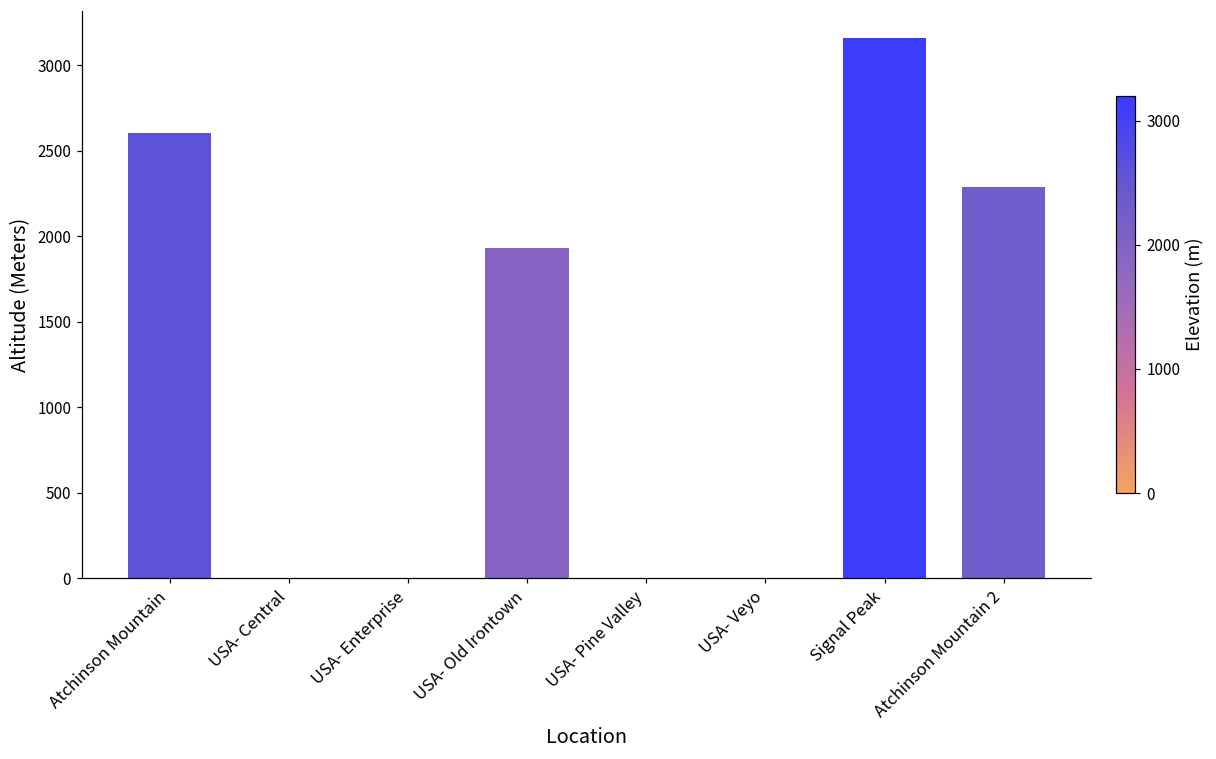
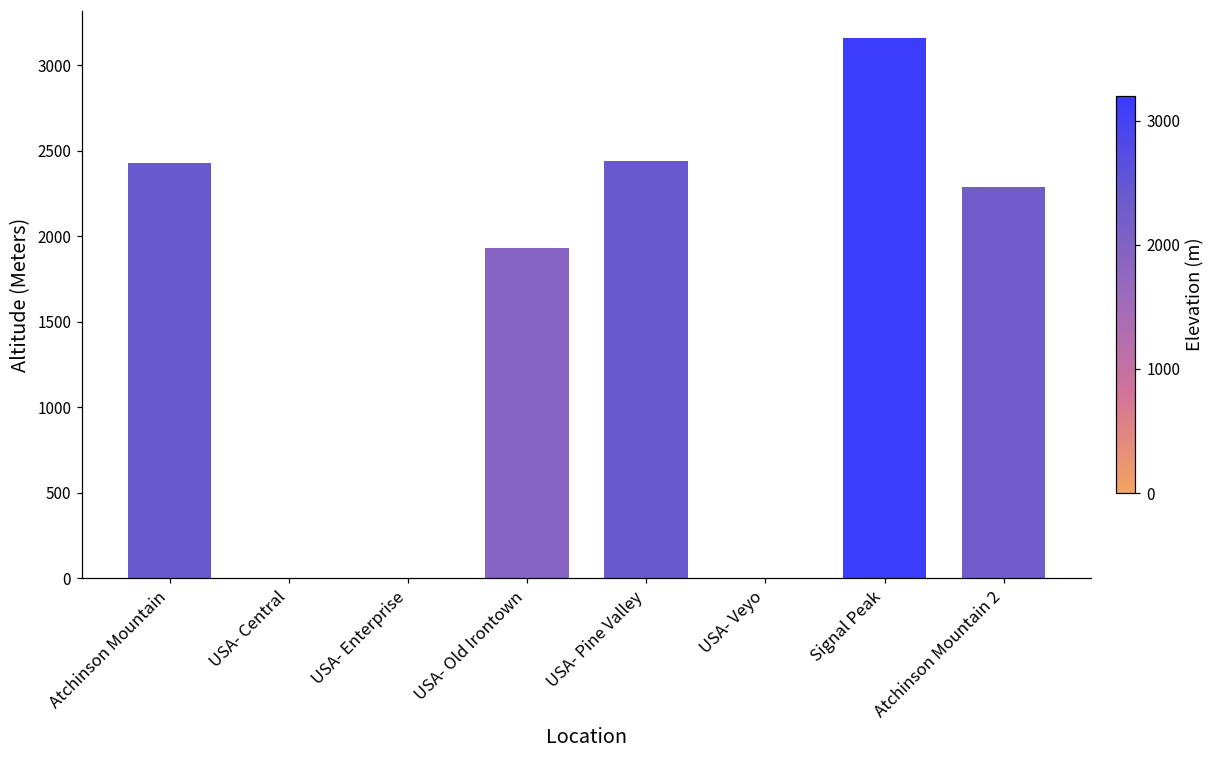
Atchinson Mountain: 2610 -> 2430
USA- Pine Valley: 0 -> 2440
